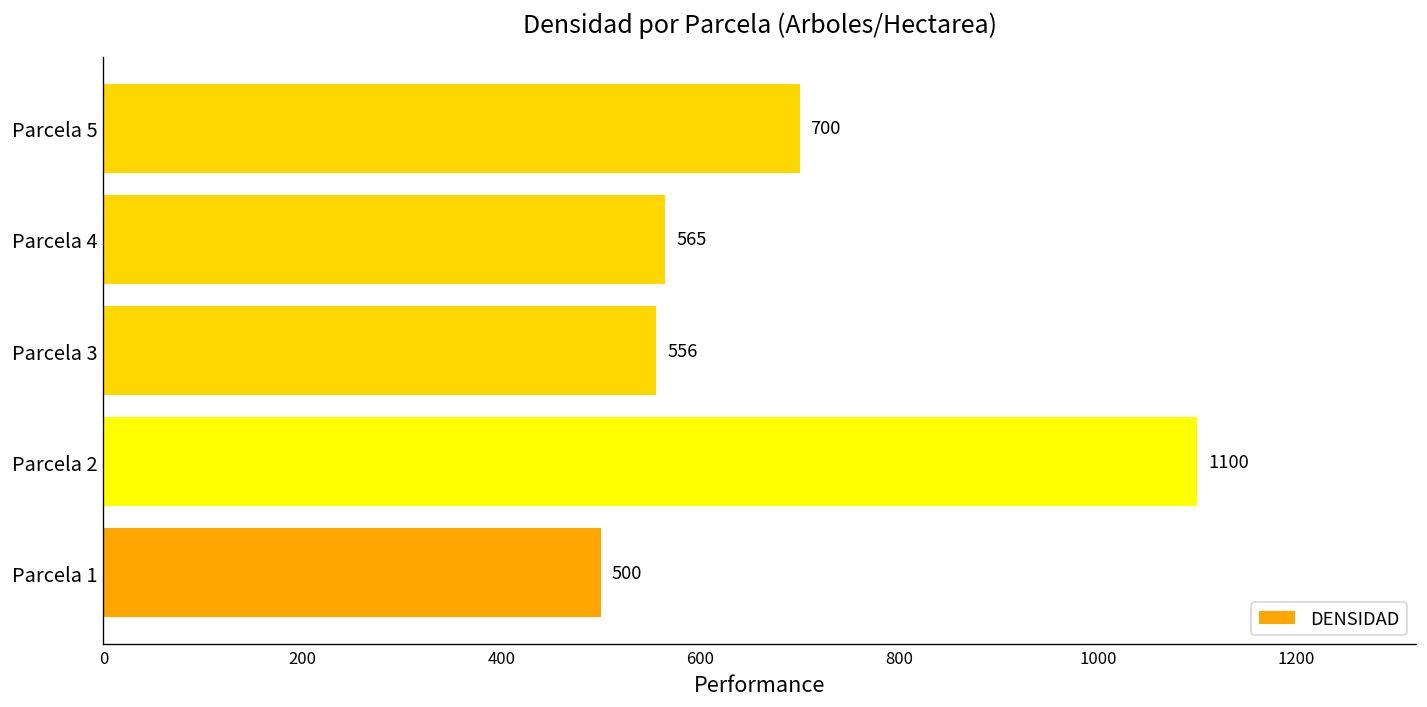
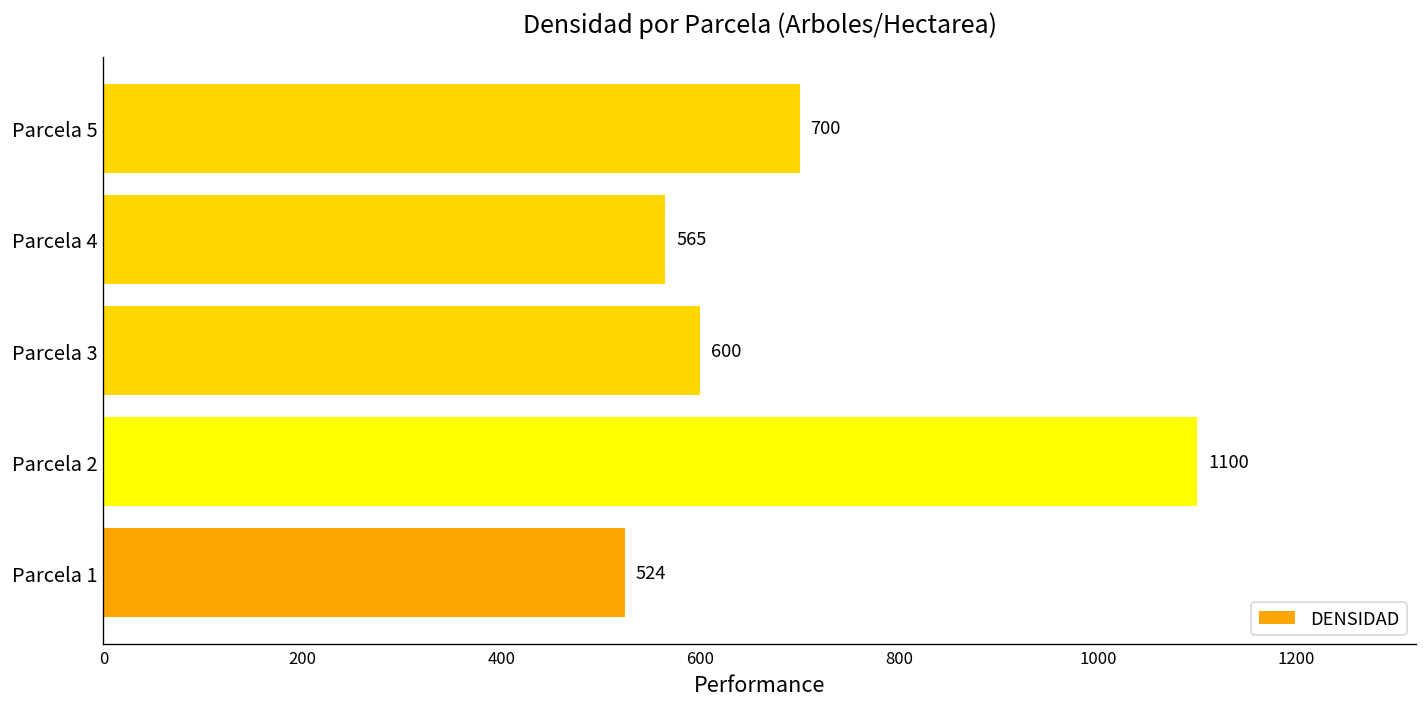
Parcela 3: 556 -> 600
Parcela 1: 500 -> 524
